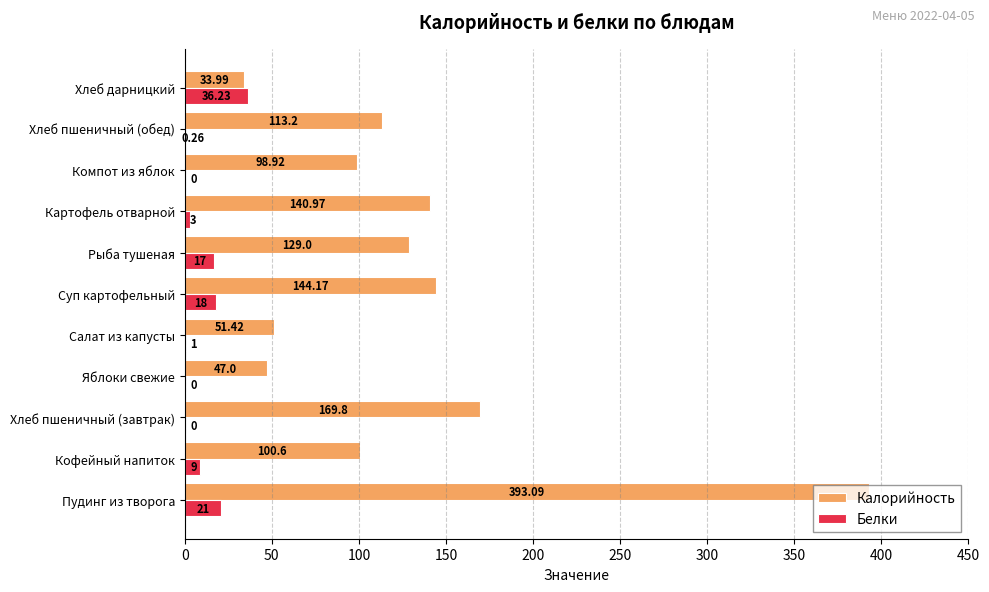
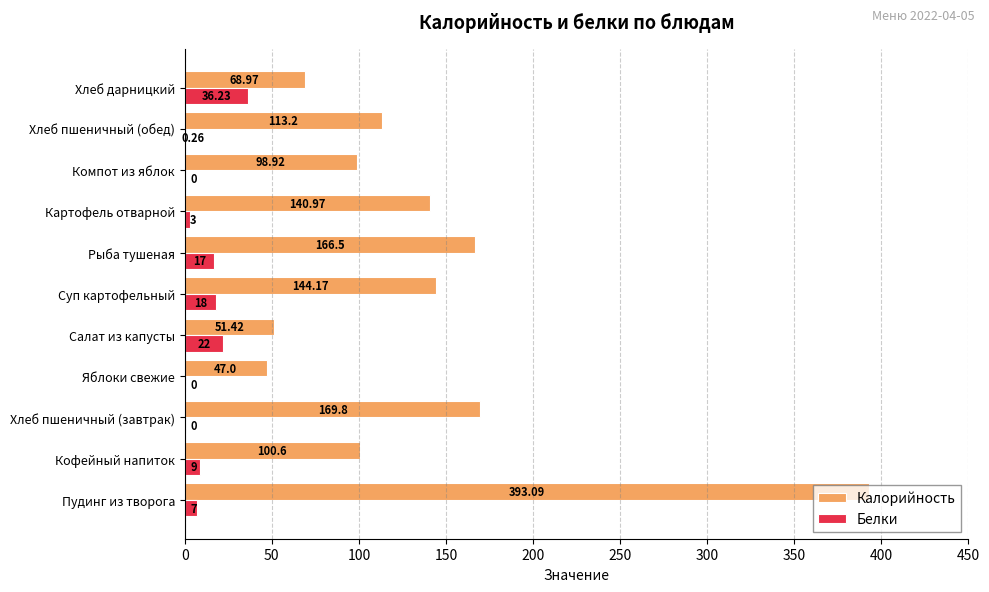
Калорийность, Хлеб дарницкий: 33.99 -> 68.97
Калорийность, Рыба тушеная: 129.0 -> 166.5
Белки, Салат из капусты: 1 -> 22
Белки, Пудинг из творога: 21 -> 7
